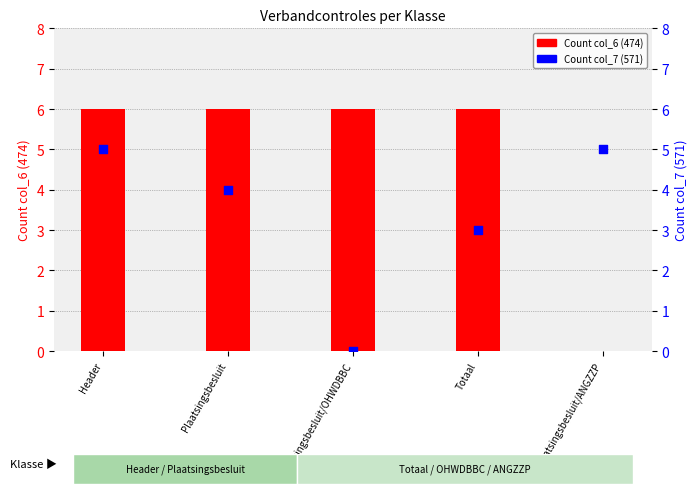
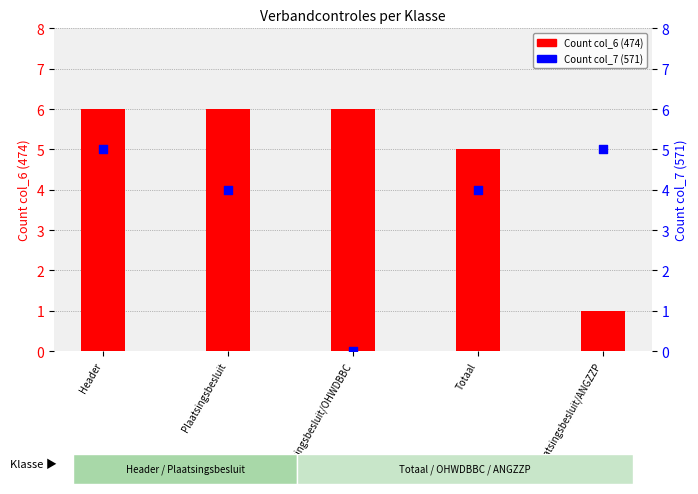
Count col_6 (474), Totaal: 6 -> 5
Count col_6 (474), Plaatsingsbesluit/ANGZZP: 0 -> 1
Count col_7 (571), Totaal: 3 -> 4
